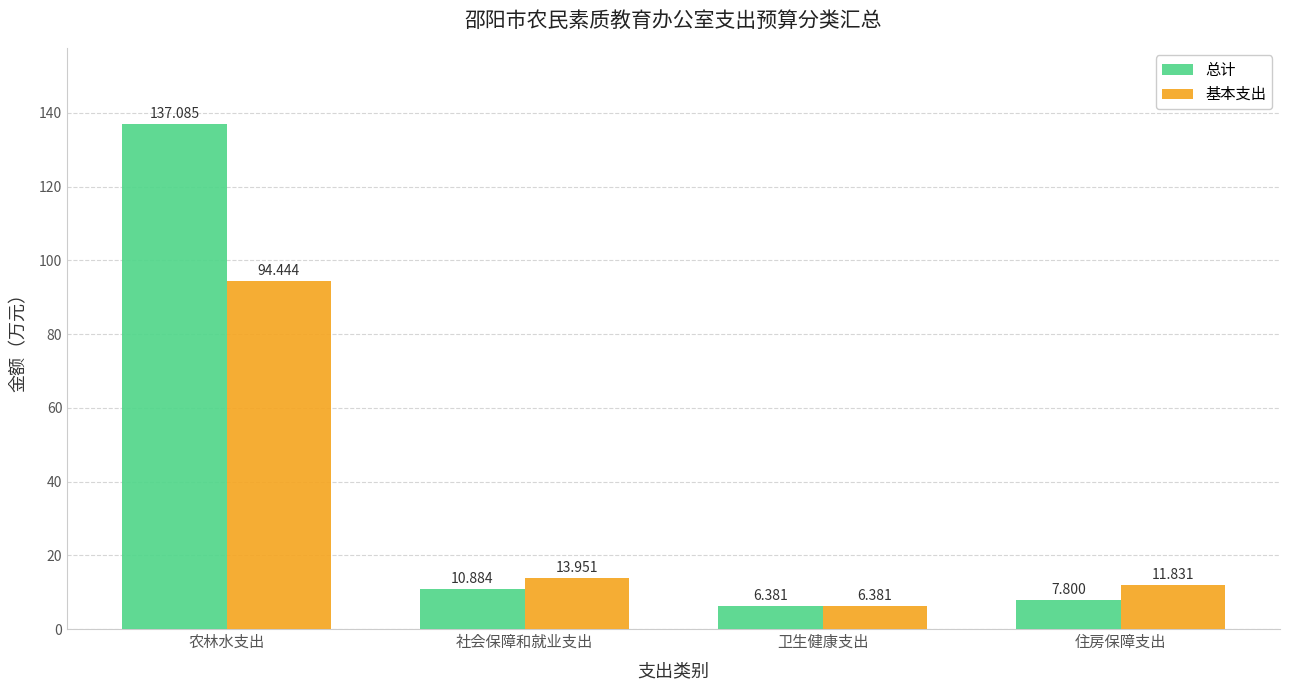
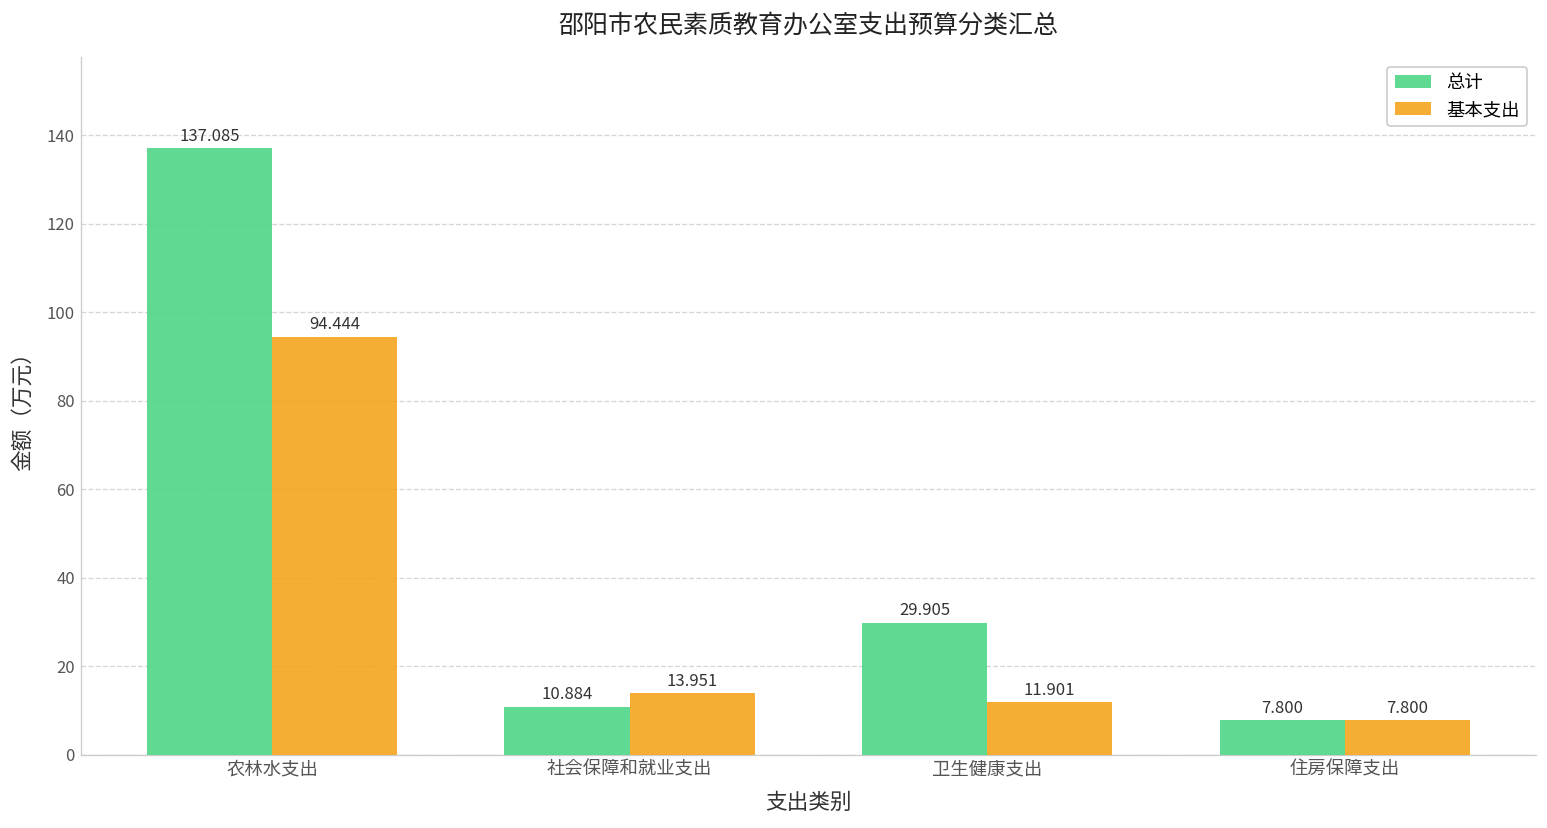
总计, 卫生健康支出: 6.381 -> 29.905
基本支出, 卫生健康支出: 6.381 -> 11.901
基本支出, 住房保障支出: 11.831 -> 7.800
